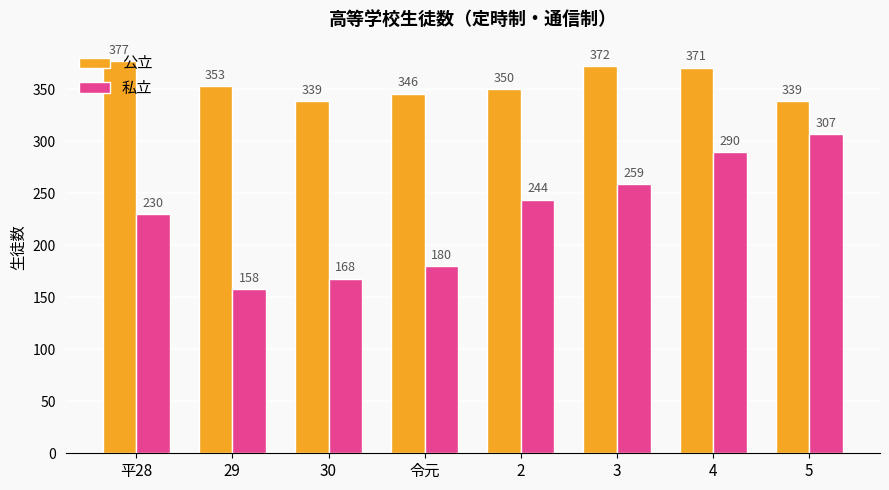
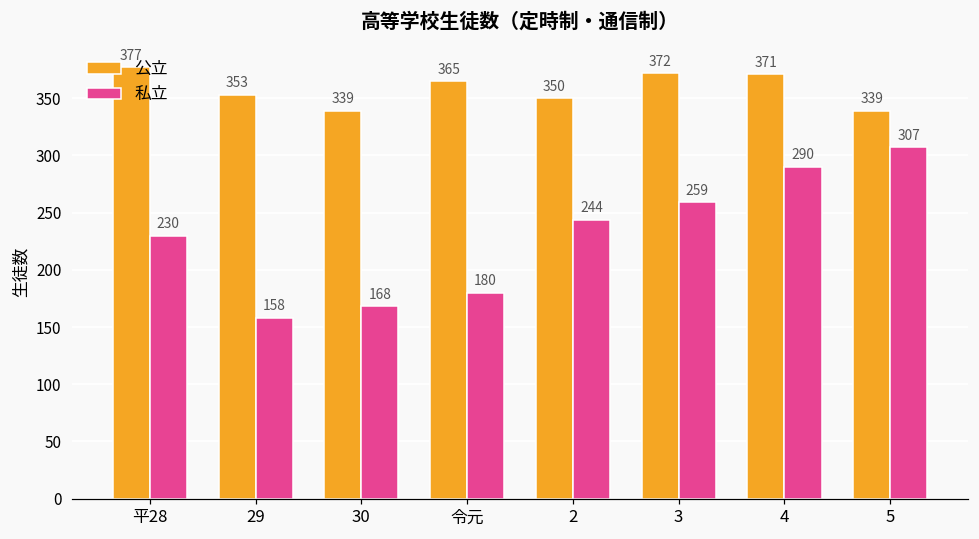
公立, 令元: 346 -> 365
